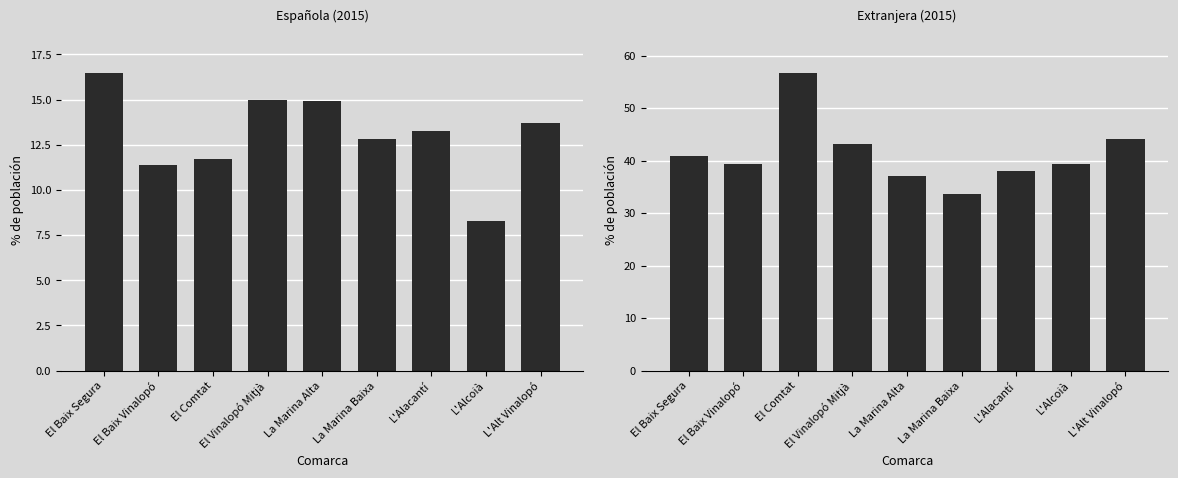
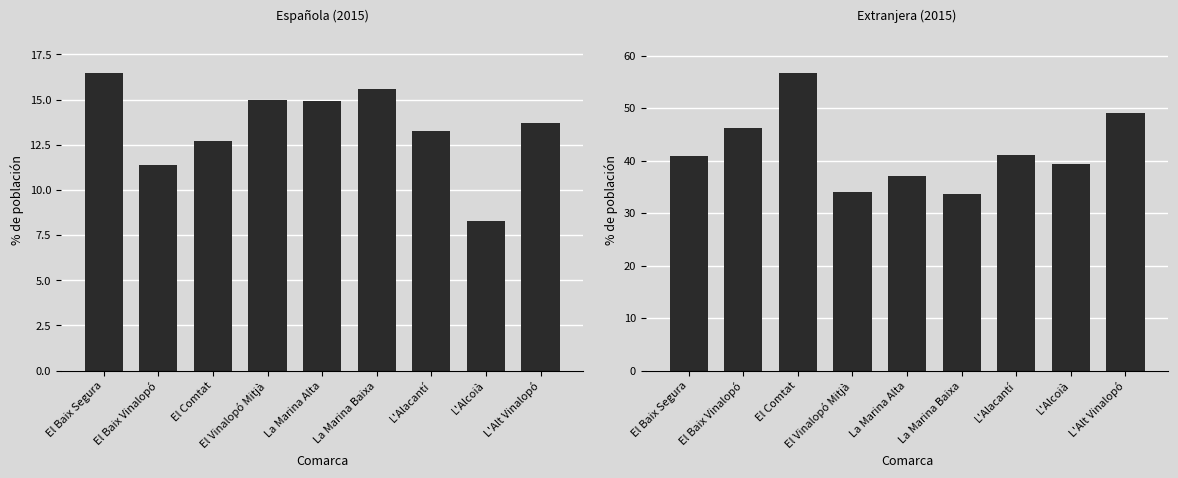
Española (2015), El Comtat: 11.7 -> 12.7
Española (2015), La Marina Baixa: 12.8 -> 15.6
Extranjera (2015), El Baix Vinalopó: 39 -> 46
Extranjera (2015), El Vinalopó Mitjà: 43 -> 34
Extranjera (2015), L'Alacantí: 38 -> 41
Extranjera (2015), L'Alt Vinalopó: 44 -> 49
